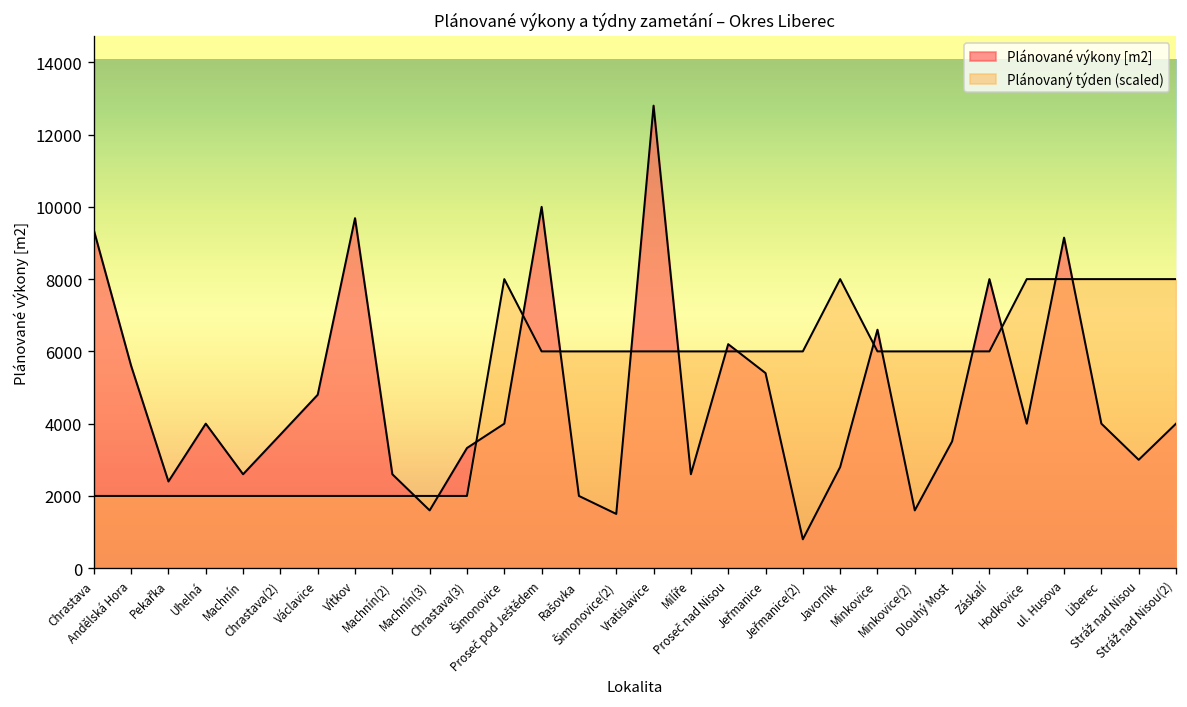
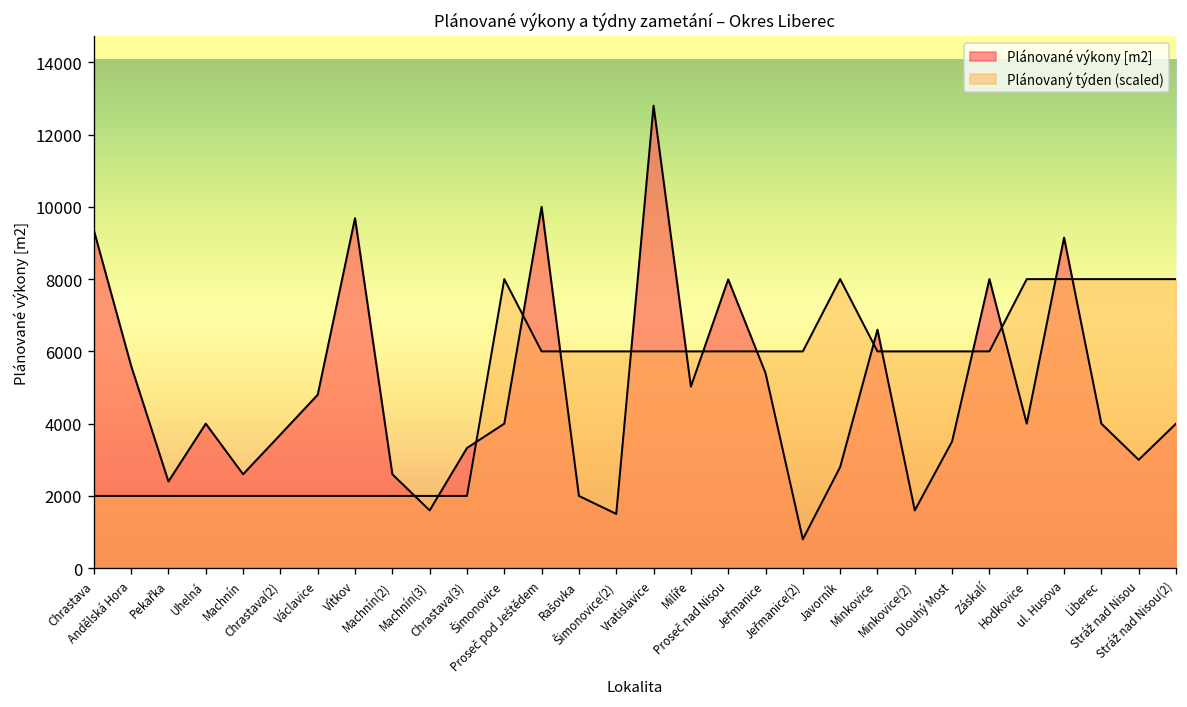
Plánované výkony [m2], Milíře: 2600 -> 5000
Plánované výkony [m2], Proseč nad Nisou: 6200 -> 8000
